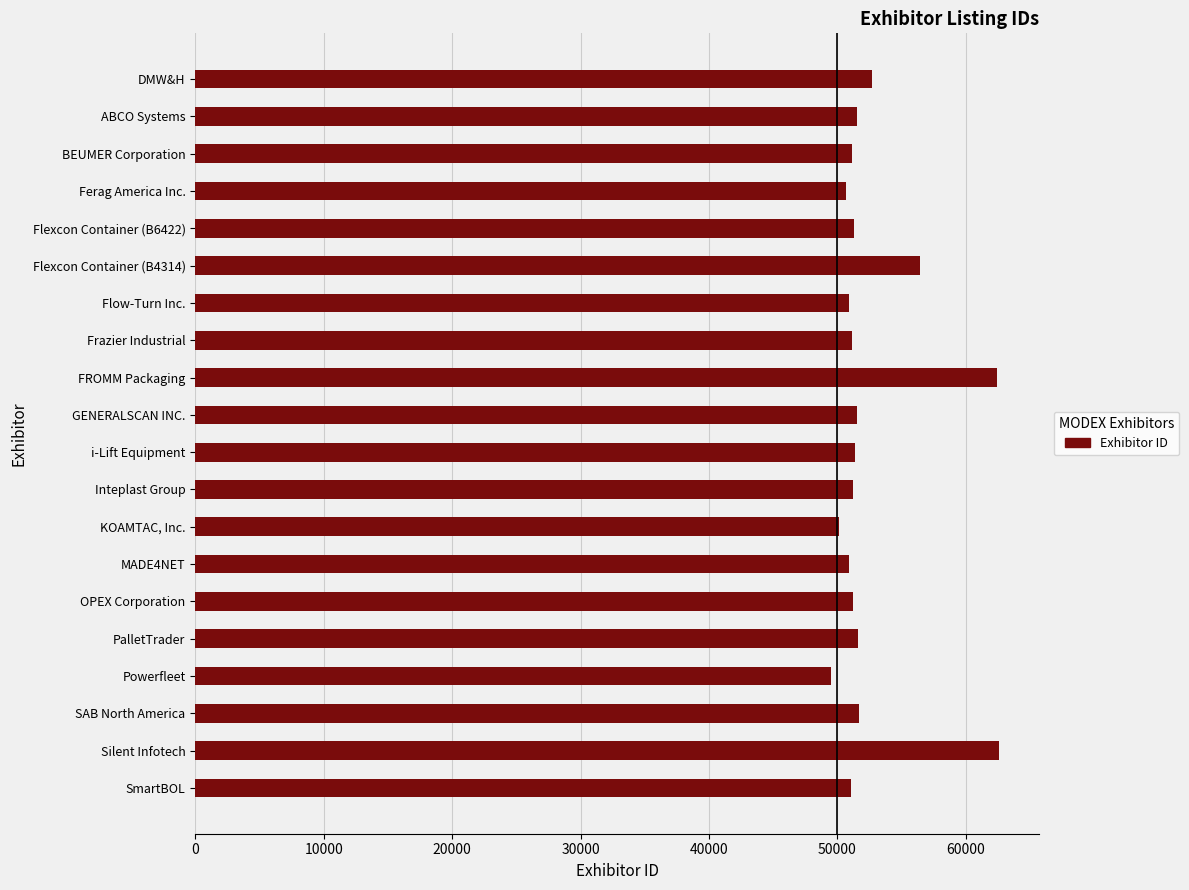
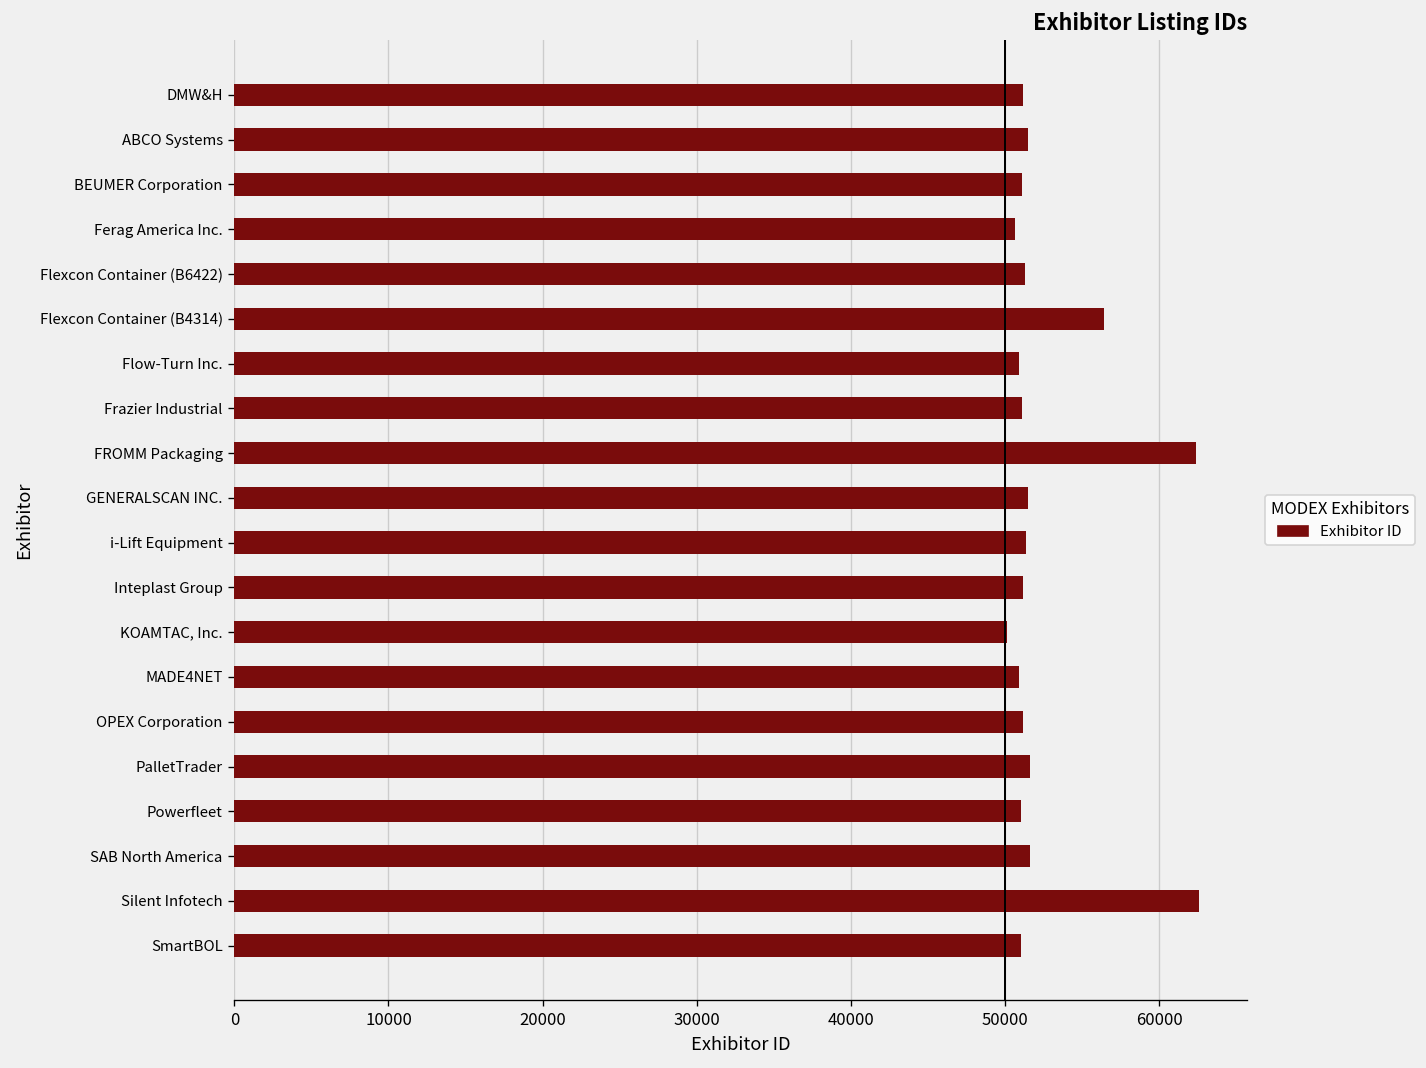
DMW&H: 52700 -> 51200
Powerfleet: 49500 -> 51100
